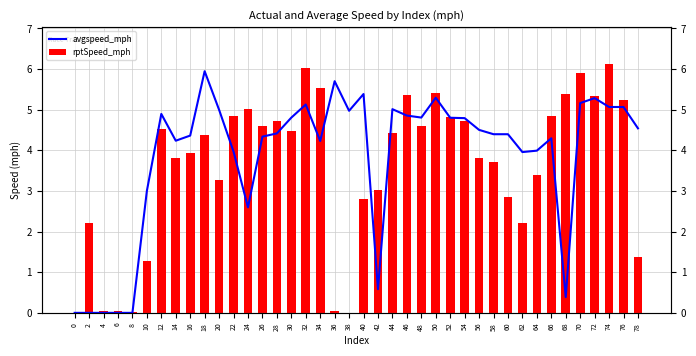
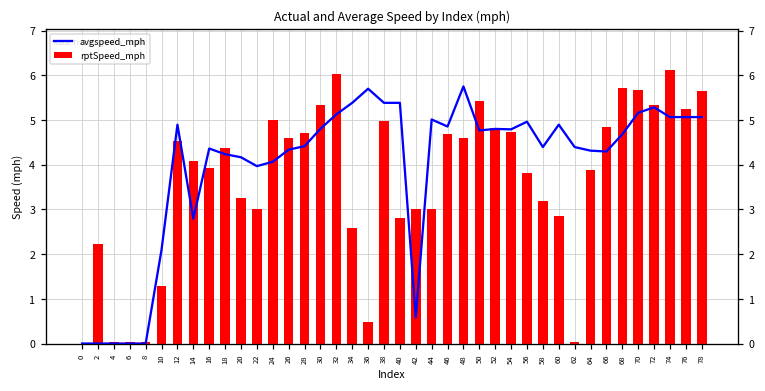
avgspeed_mph, 10: 3.0 -> 2.1
avgspeed_mph, 14: 4.2 -> 2.8
rptSpeed_mph, 14: 3.8 -> 4.1
avgspeed_mph, 18: 5.9 -> 4.2
avgspeed_mph, 20: 5.0 -> 4.2
rptSpeed_mph, 22: 4.8 -> 3.0
avgspeed_mph, 24: 2.6 -> 4.1
rptSpeed_mph, 30: 4.5 -> 5.3
avgspeed_mph, 34: 4.2 -> 5.4
rptSpeed_mph, 34: 5.5 -> 2.6
rptSpeed_mph, 36: 0.1 -> 0.5
rptSpeed_mph, 38: 0.0 -> 5.0
avgspeed_mph, 38: 5.0 -> 5.4
rptSpeed_mph, 44: 4.4 -> 3.0
rptSpeed_mph, 46: 5.4 -> 4.7
avgspeed_mph, 48: 4.8 -> 5.8
avgspeed_mph, 50: 5.3 -> 4.8
avgspeed_mph, 56: 4.5 -> 5.0
rptSpeed_mph, 58: 3.7 -> 3.2
avgspeed_mph, 60: 4.4 -> 4.9
avgspeed_mph, 62: 4.0 -> 4.4
rptSpeed_mph, 62: 2.2 -> 0.0
avgspeed_mph, 64: 4.0 -> 4.3
rptSpeed_mph, 64: 3.4 -> 3.9
avgspeed_mph, 68: 0.4 -> 4.7
rptSpeed_mph, 68: 5.4 -> 5.7
rptSpeed_mph, 70: 5.9 -> 5.7
avgspeed_mph, 78: 4.5 -> 5.1
rptSpeed_mph, 78: 1.4 -> 5.7
